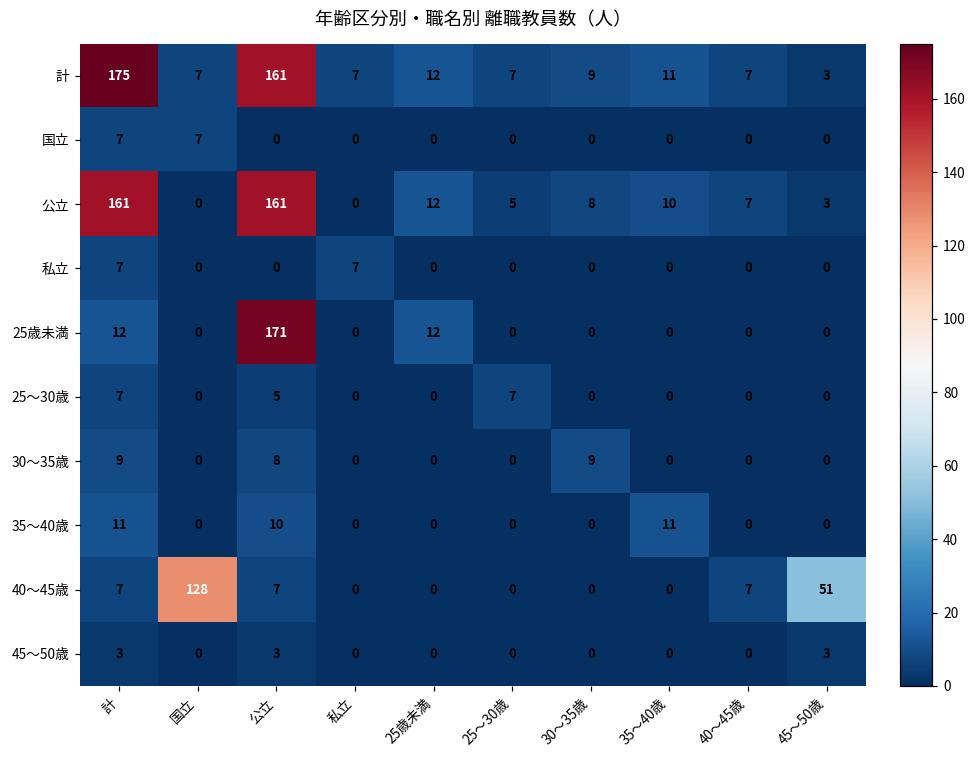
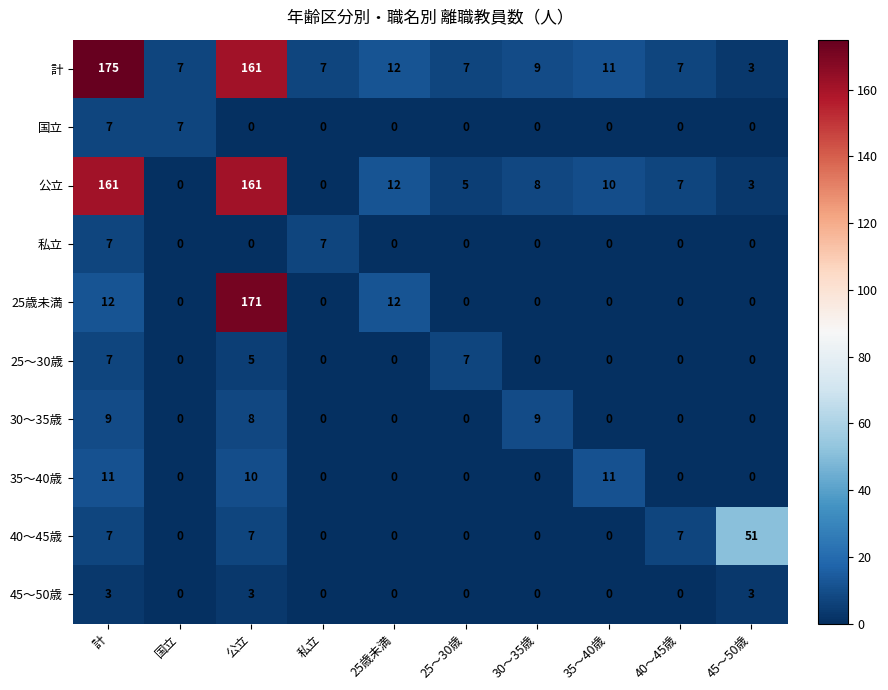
40〜45歳, 国立: 128 -> 0
